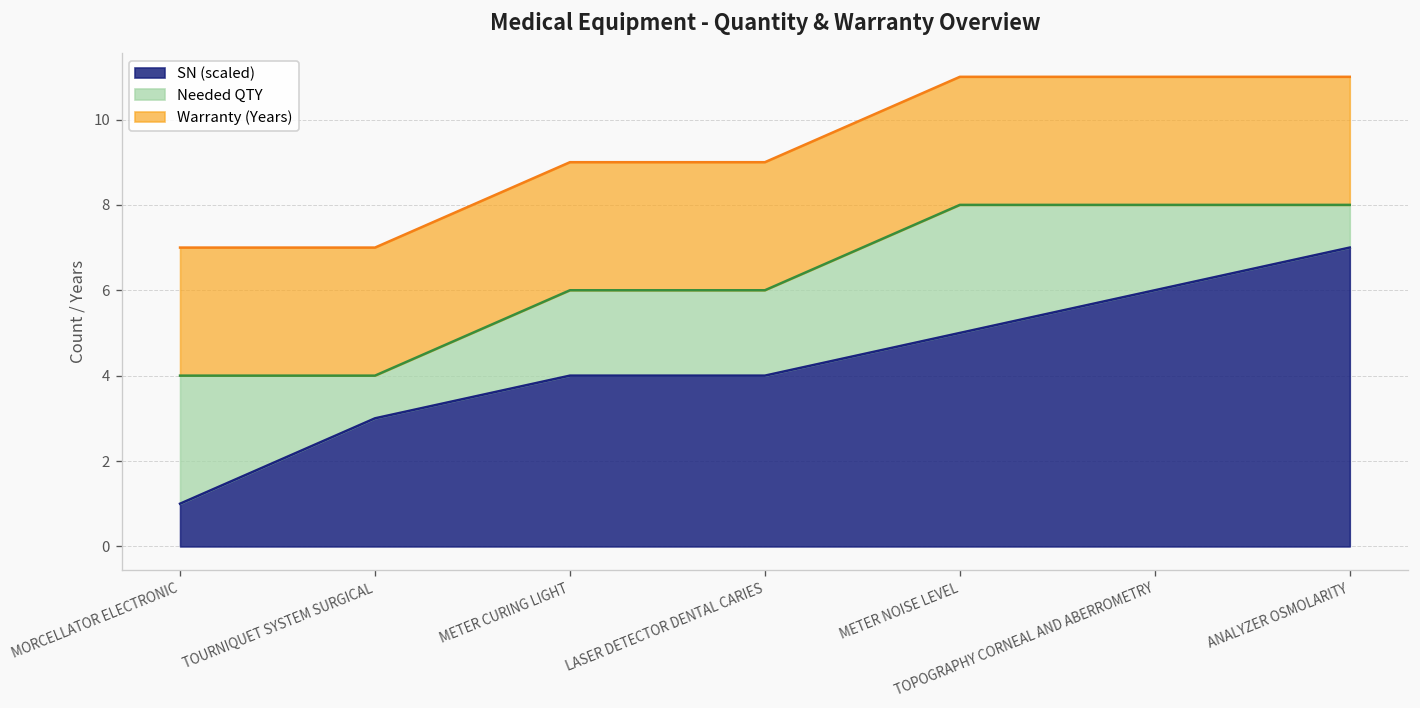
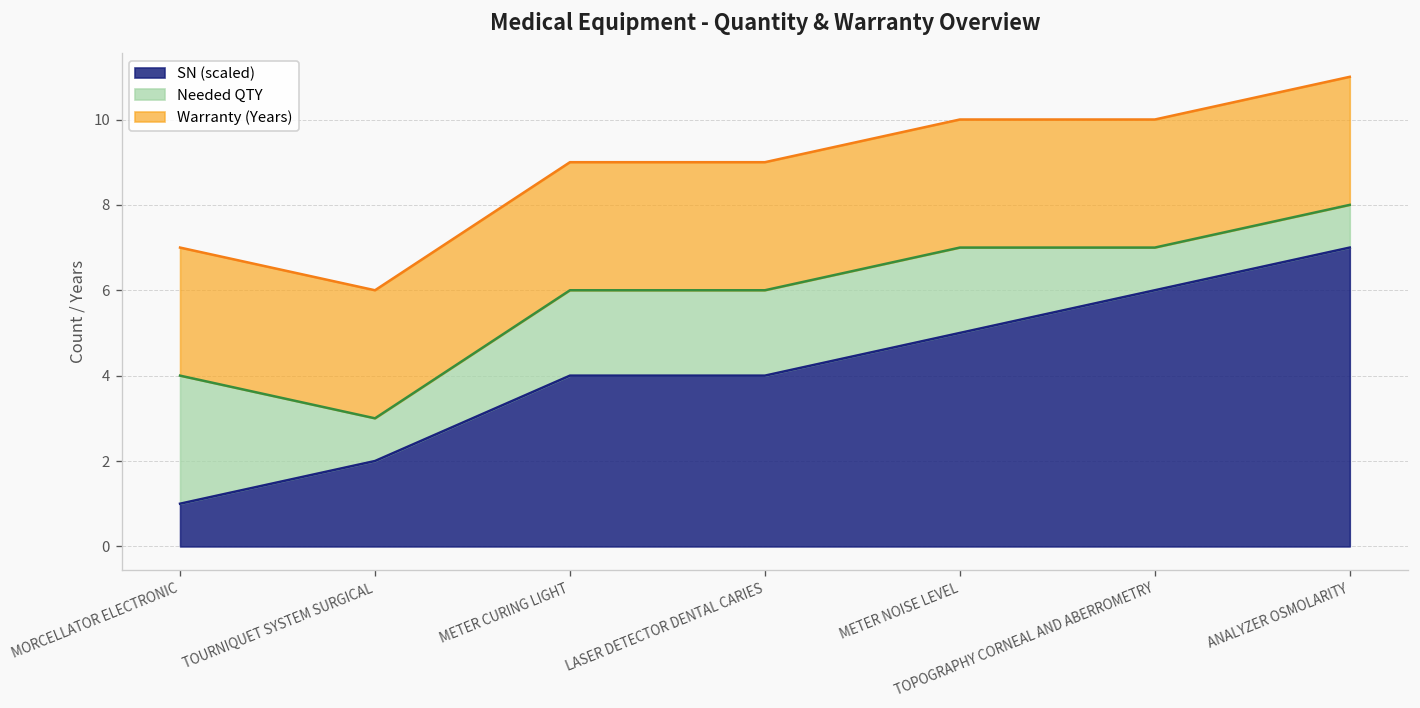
SN (scaled), TOURNIQUET SYSTEM SURGICAL: 3 -> 2
Needed QTY, METER NOISE LEVEL: 3 -> 2
Needed QTY, TOPOGRAPHY CORNEAL AND ABERROMETRY: 2 -> 1
